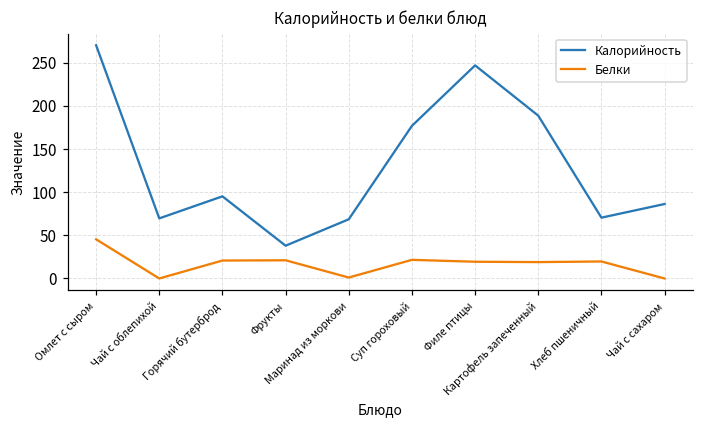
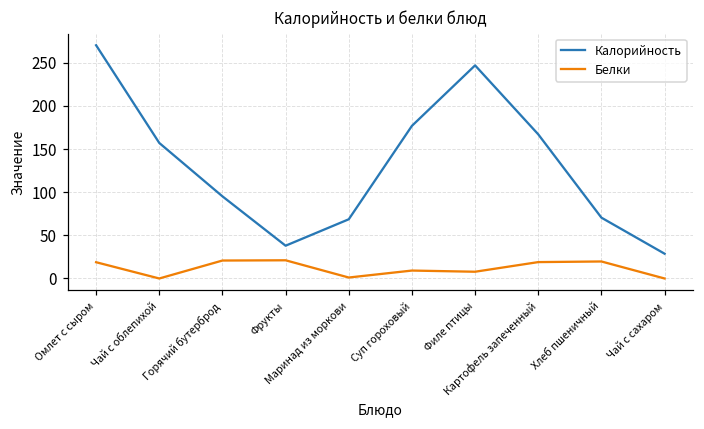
Белки, Омлет с сыром: 50 -> 20
Калорийность, Чай с облепихой: 70 -> 160
Белки, Суп гороховый: 20 -> 10
Белки, Филе птицы: 20 -> 10
Калорийность, Картофель запеченный: 190 -> 170
Калорийность, Чай с сахаром: 90 -> 30
